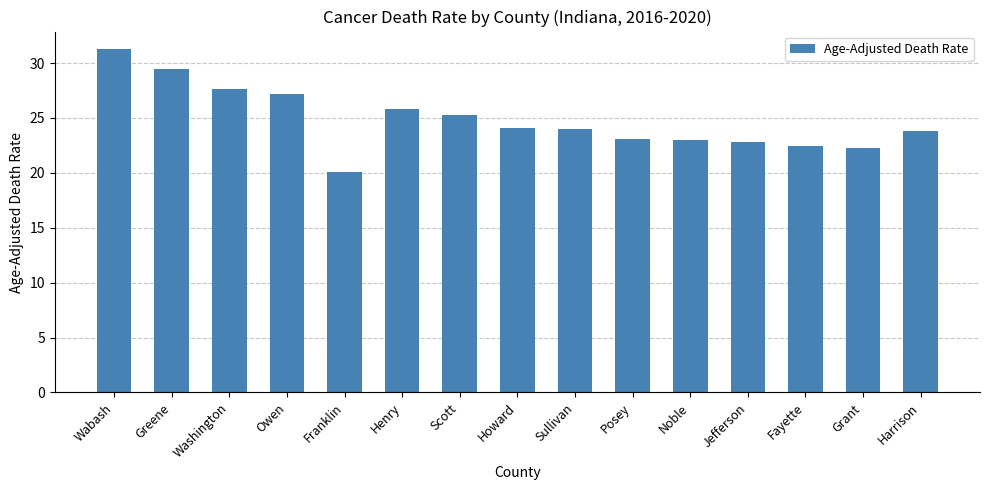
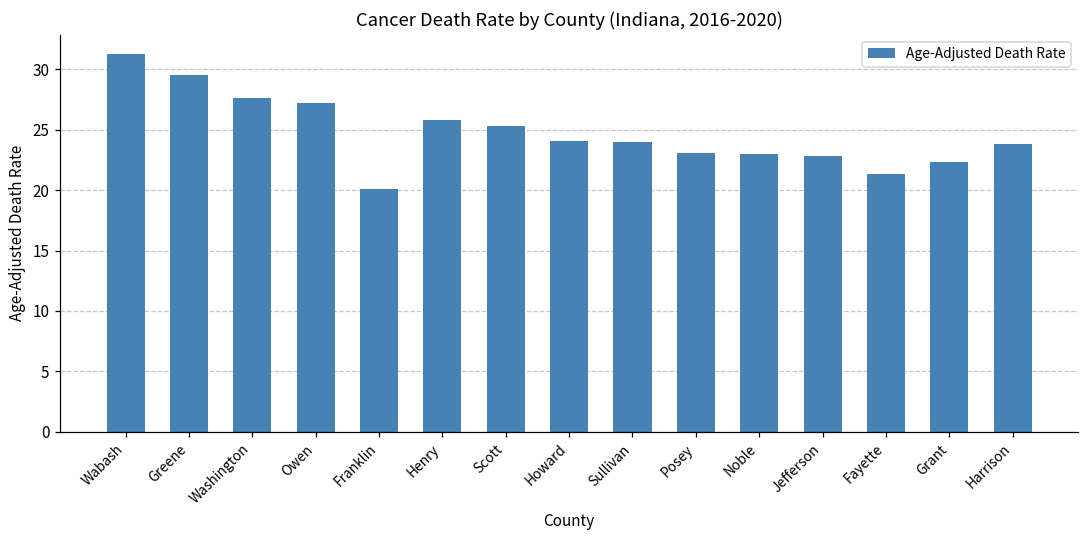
Fayette: 22.4 -> 21.3
